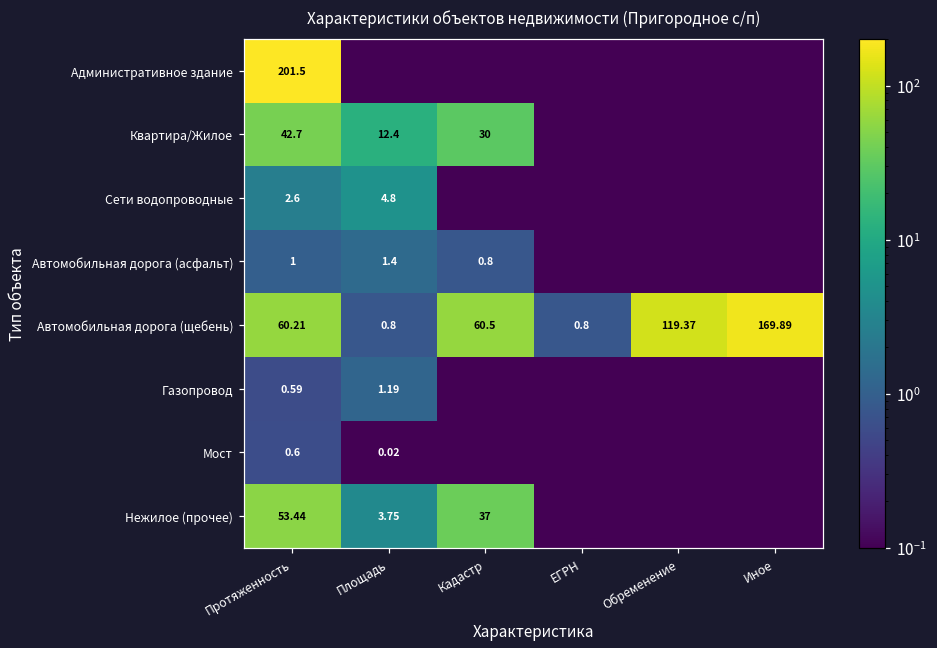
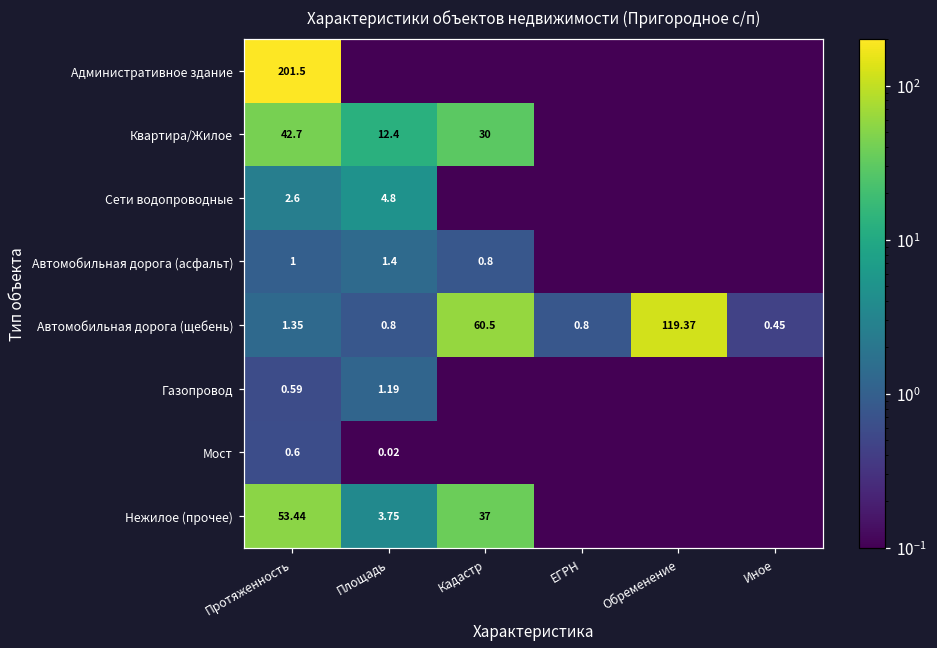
Автомобильная дорога (щебень), Протяженность: 60.21 -> 1.35
Автомобильная дорога (щебень), Иное: 169.89 -> 0.45
